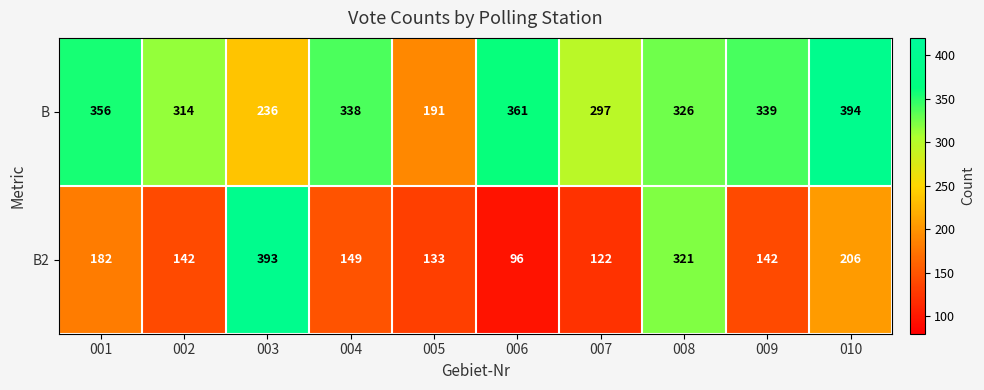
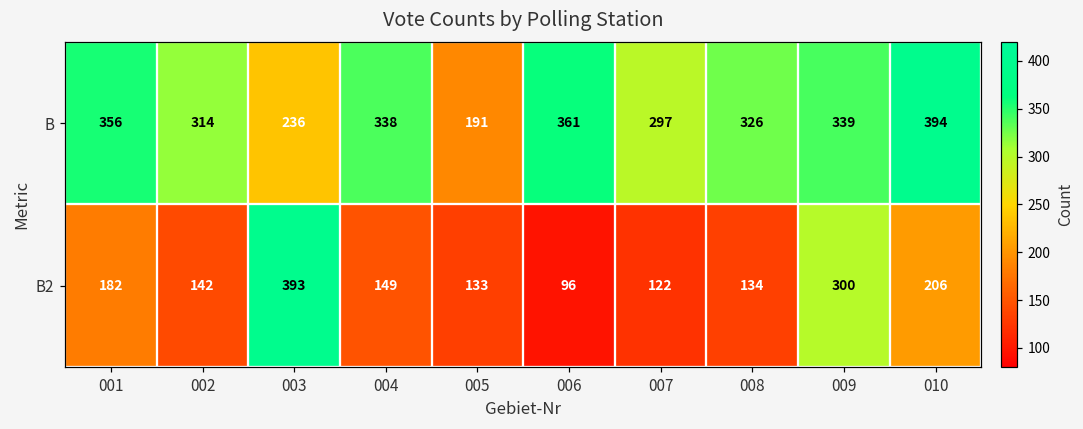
B2, 008: 321 -> 134
B2, 009: 142 -> 300
